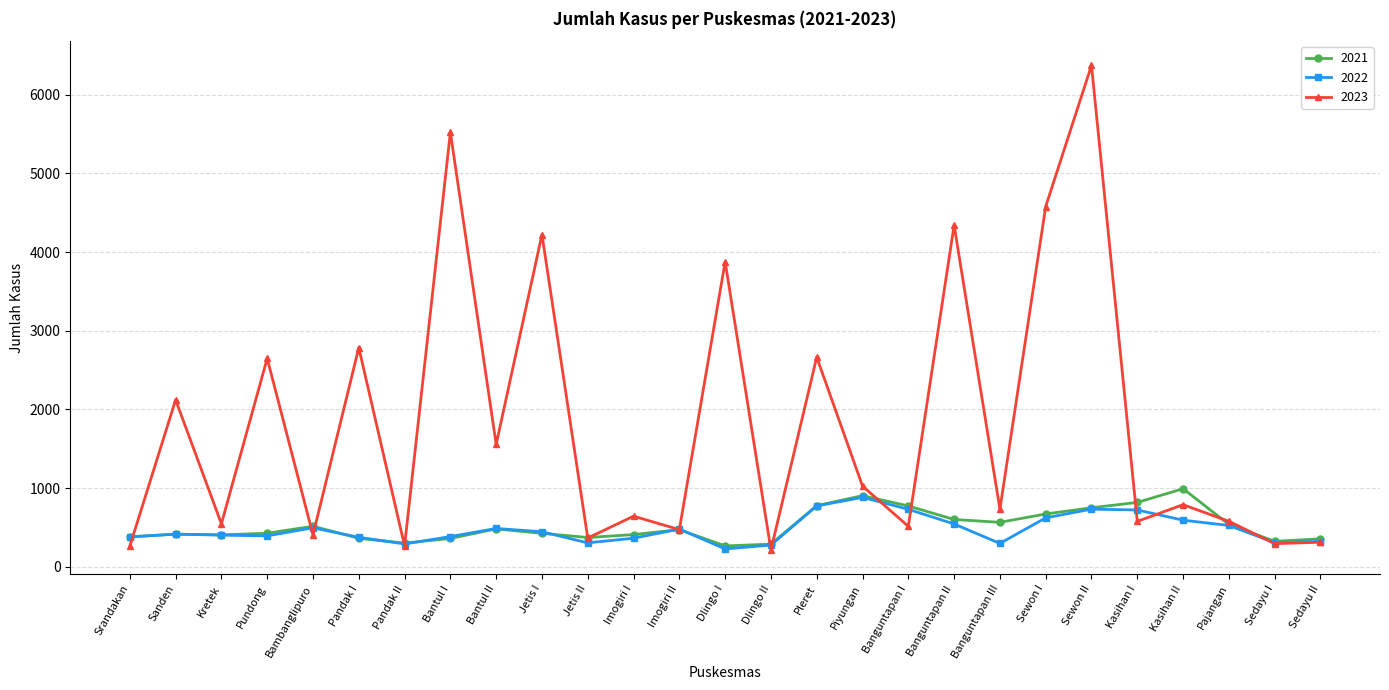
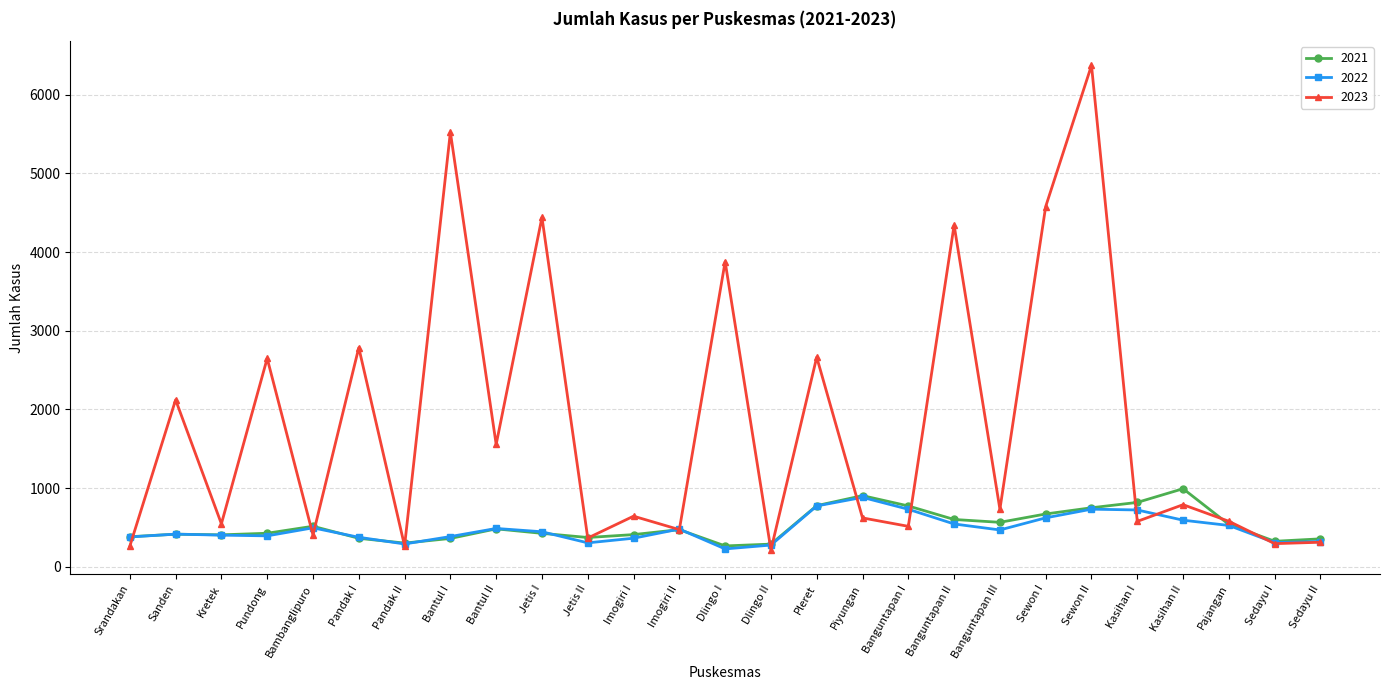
2023, Jetis I: 4200 -> 4400
2023, Piyungan: 1000 -> 600
2022, Banguntapan III: 300 -> 500
